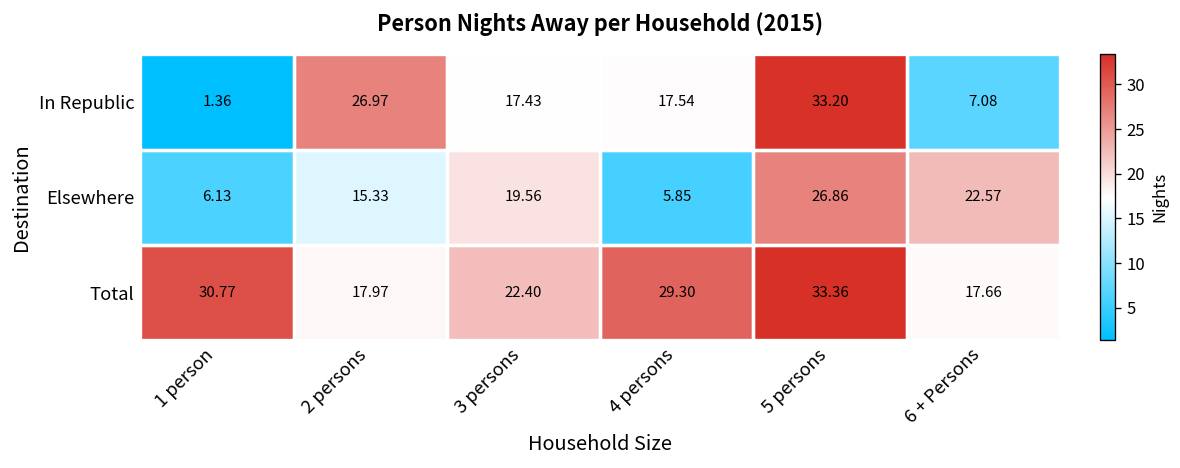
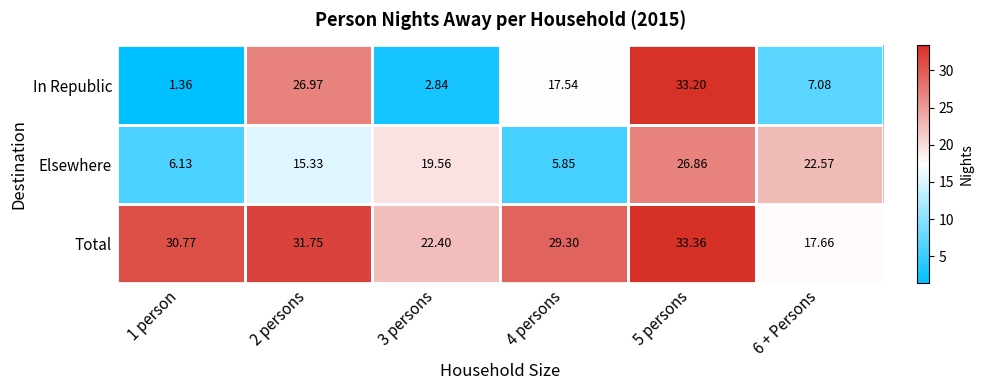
In Republic, 3 persons: 17.43 -> 2.84
Total, 2 persons: 17.97 -> 31.75
